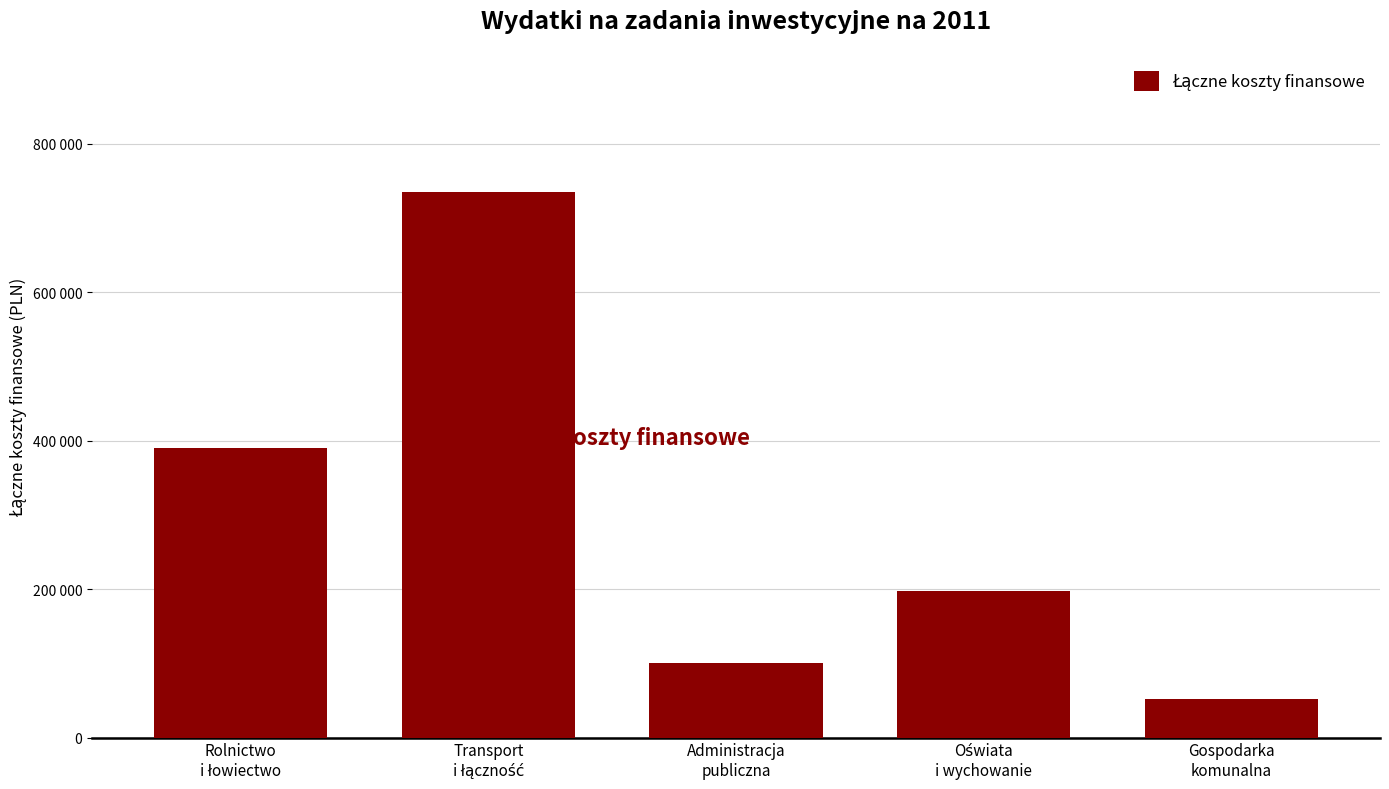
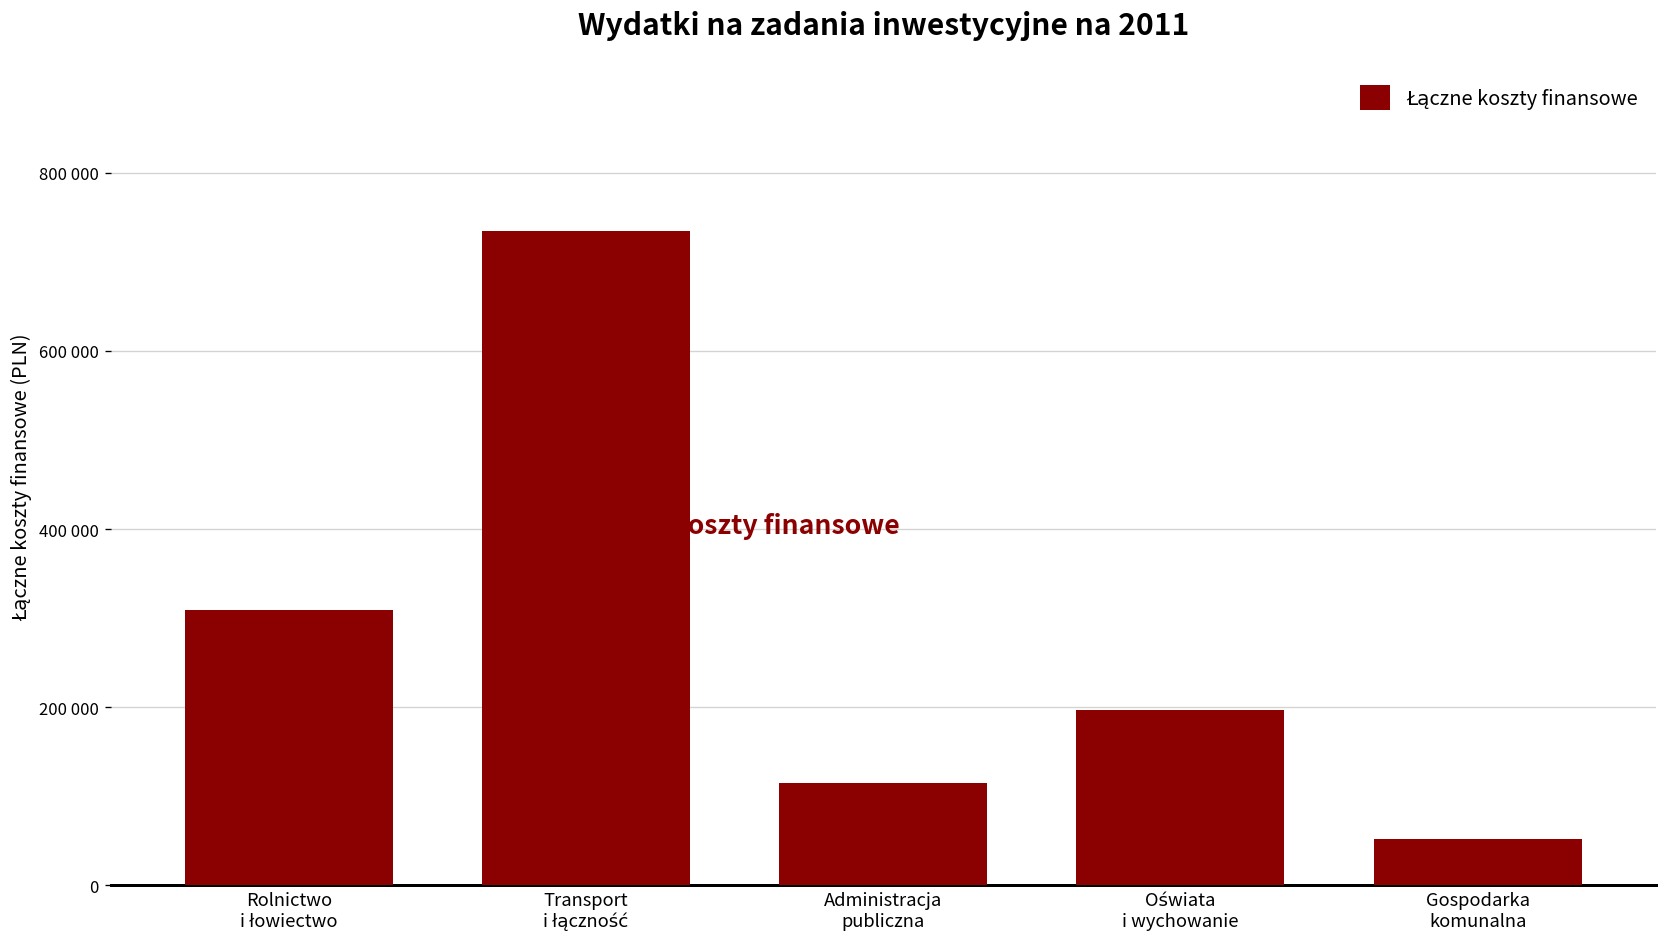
Rolnictwo i łowiectwo: 390000 -> 310000
Administracja publiczna: 100000 -> 120000
